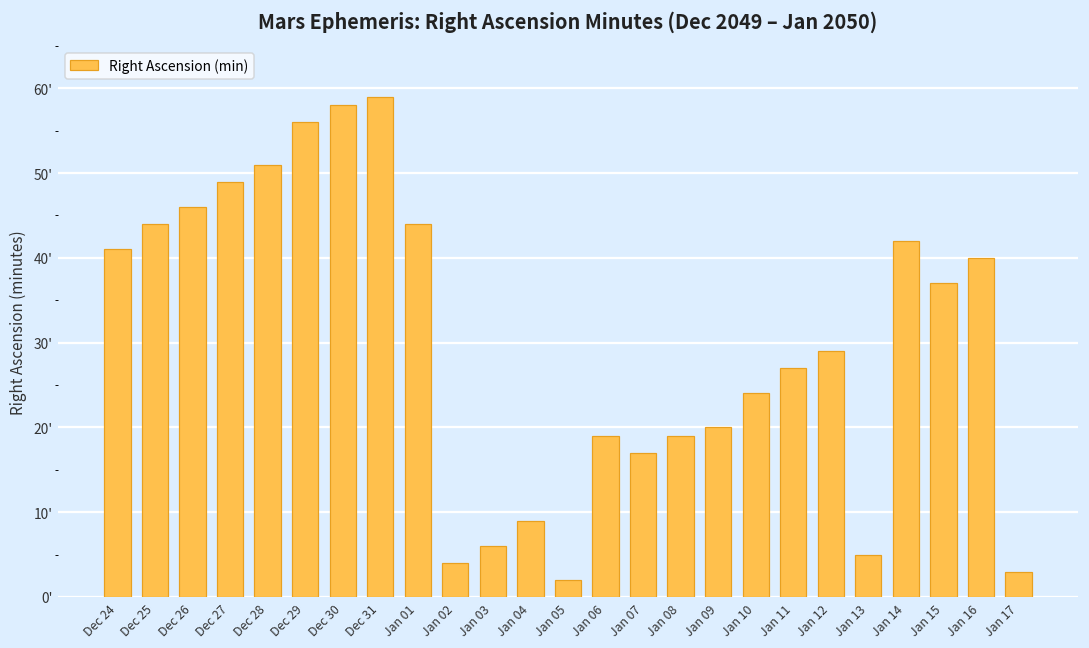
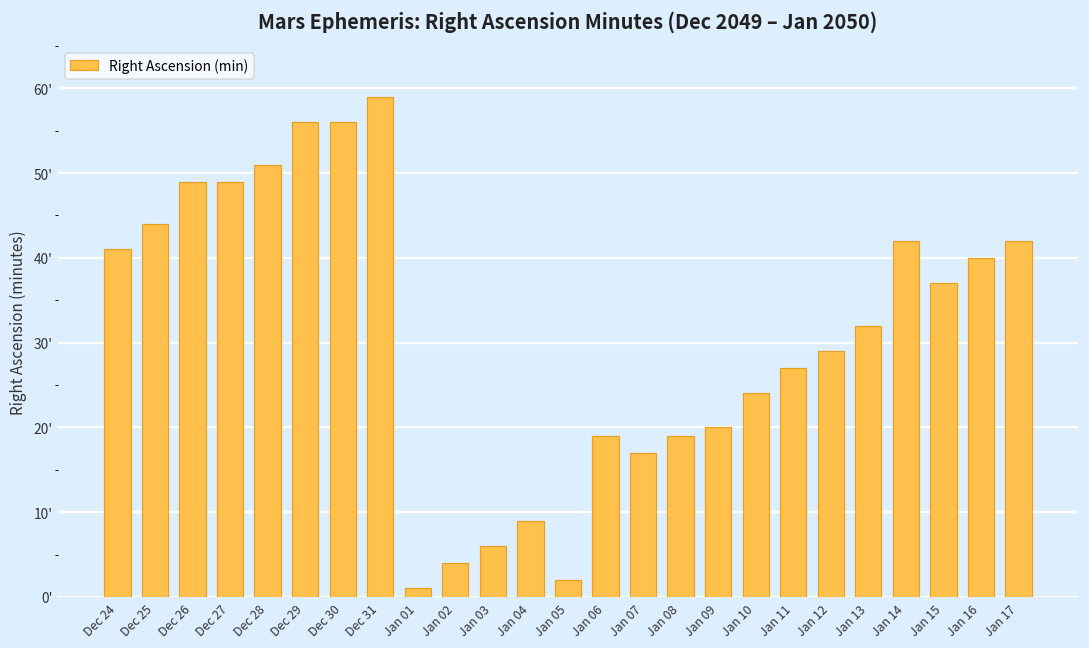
Dec 26: 46' -> 49'
Dec 30: 58' -> 56'
Jan 01: 44' -> 1'
Jan 13: 5' -> 32'
Jan 17: 3' -> 42'
